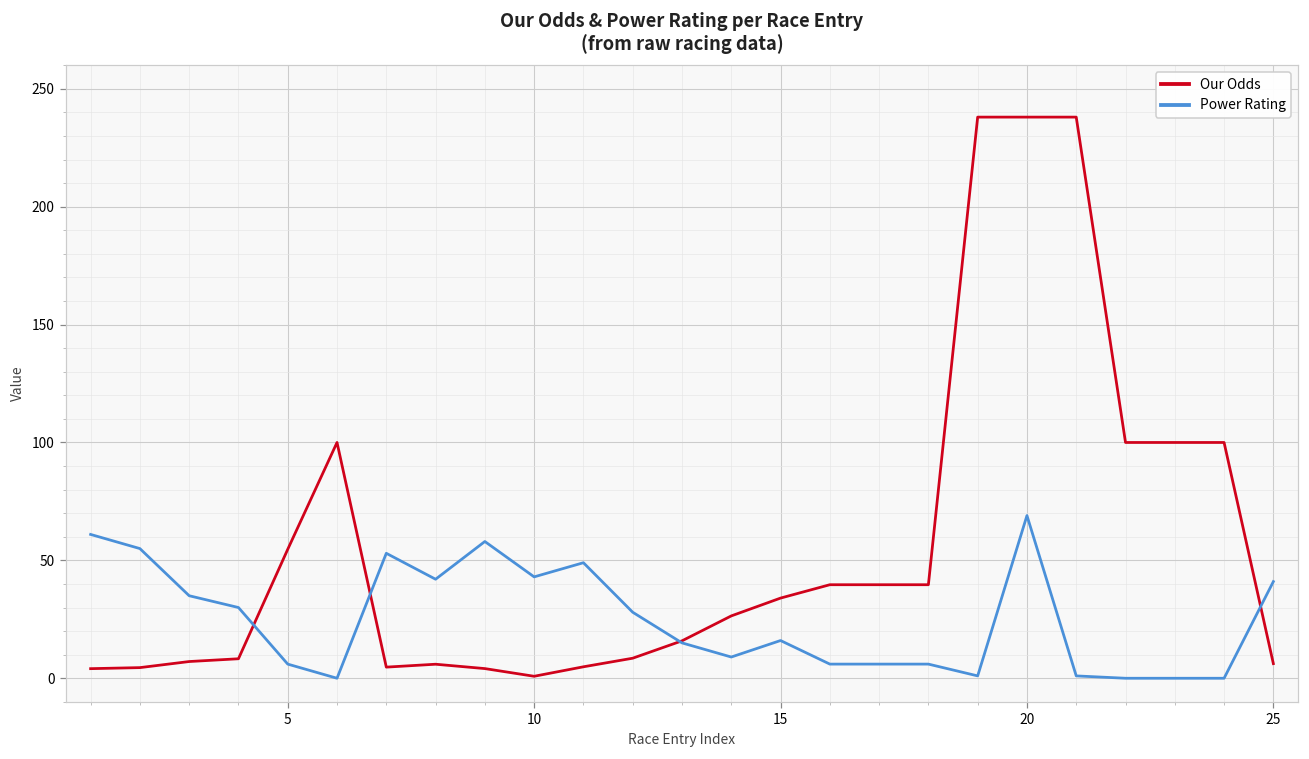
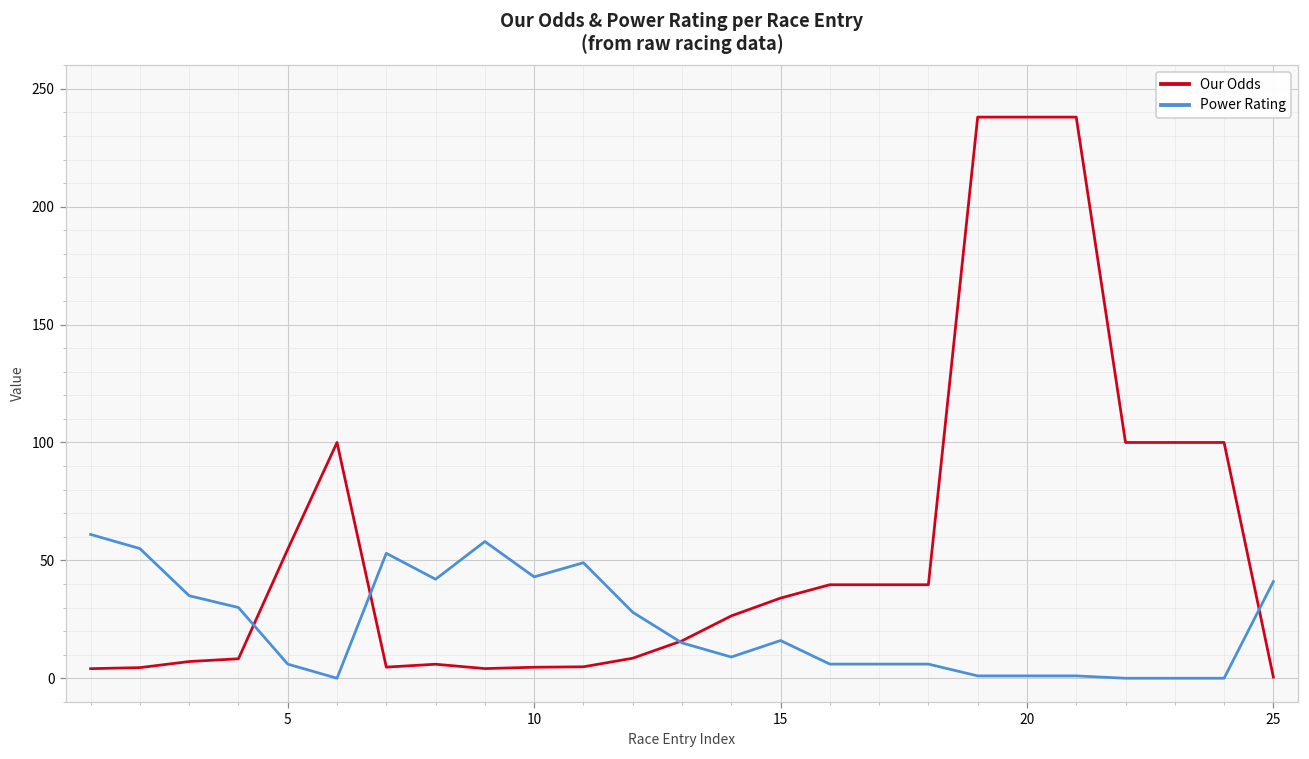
Our Odds, 10: 1 -> 5
Power Rating, 20: 69 -> 1
Our Odds, 25: 6 -> 1
